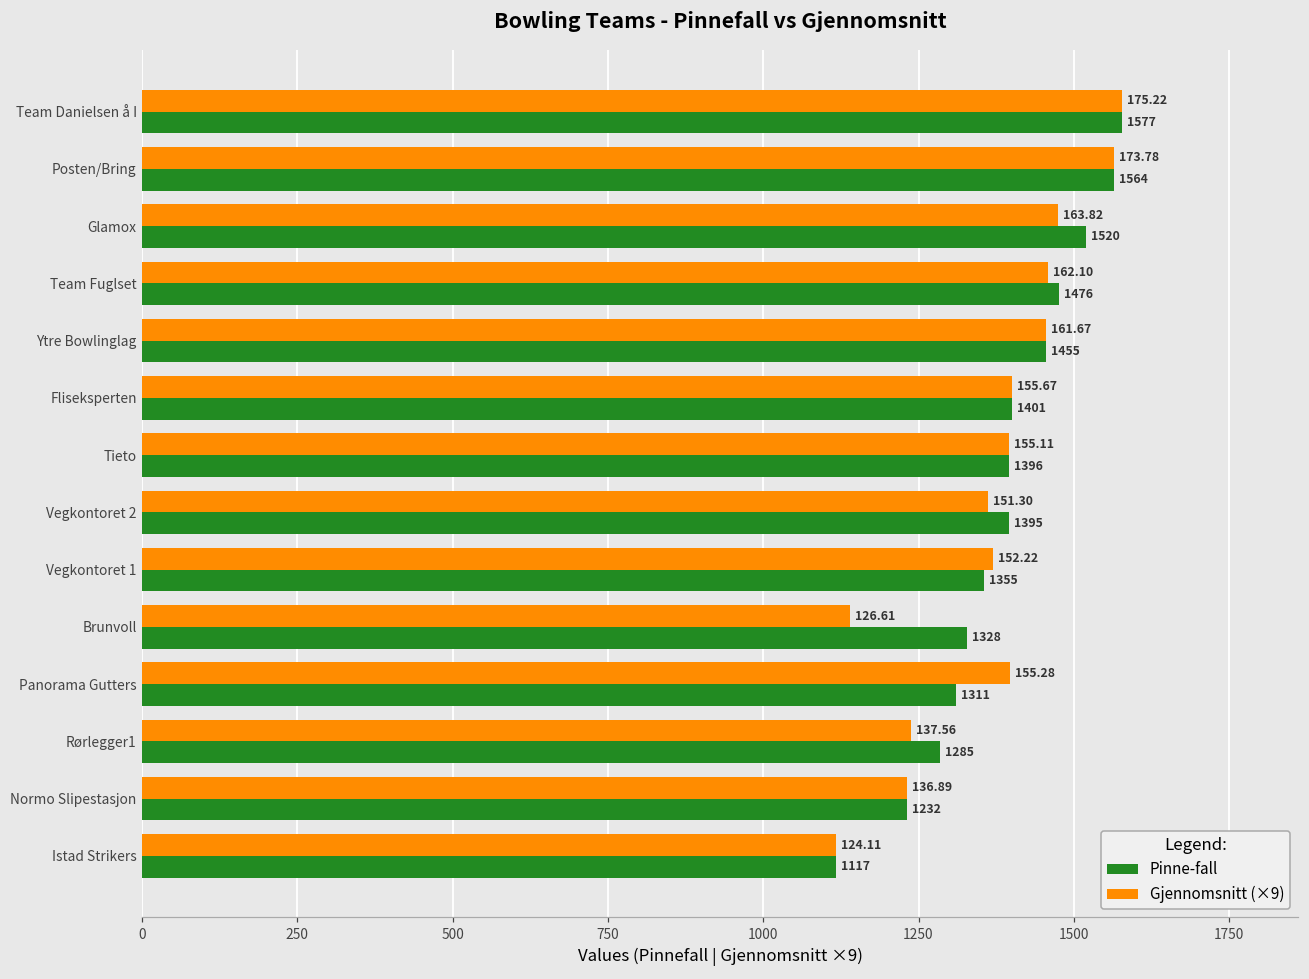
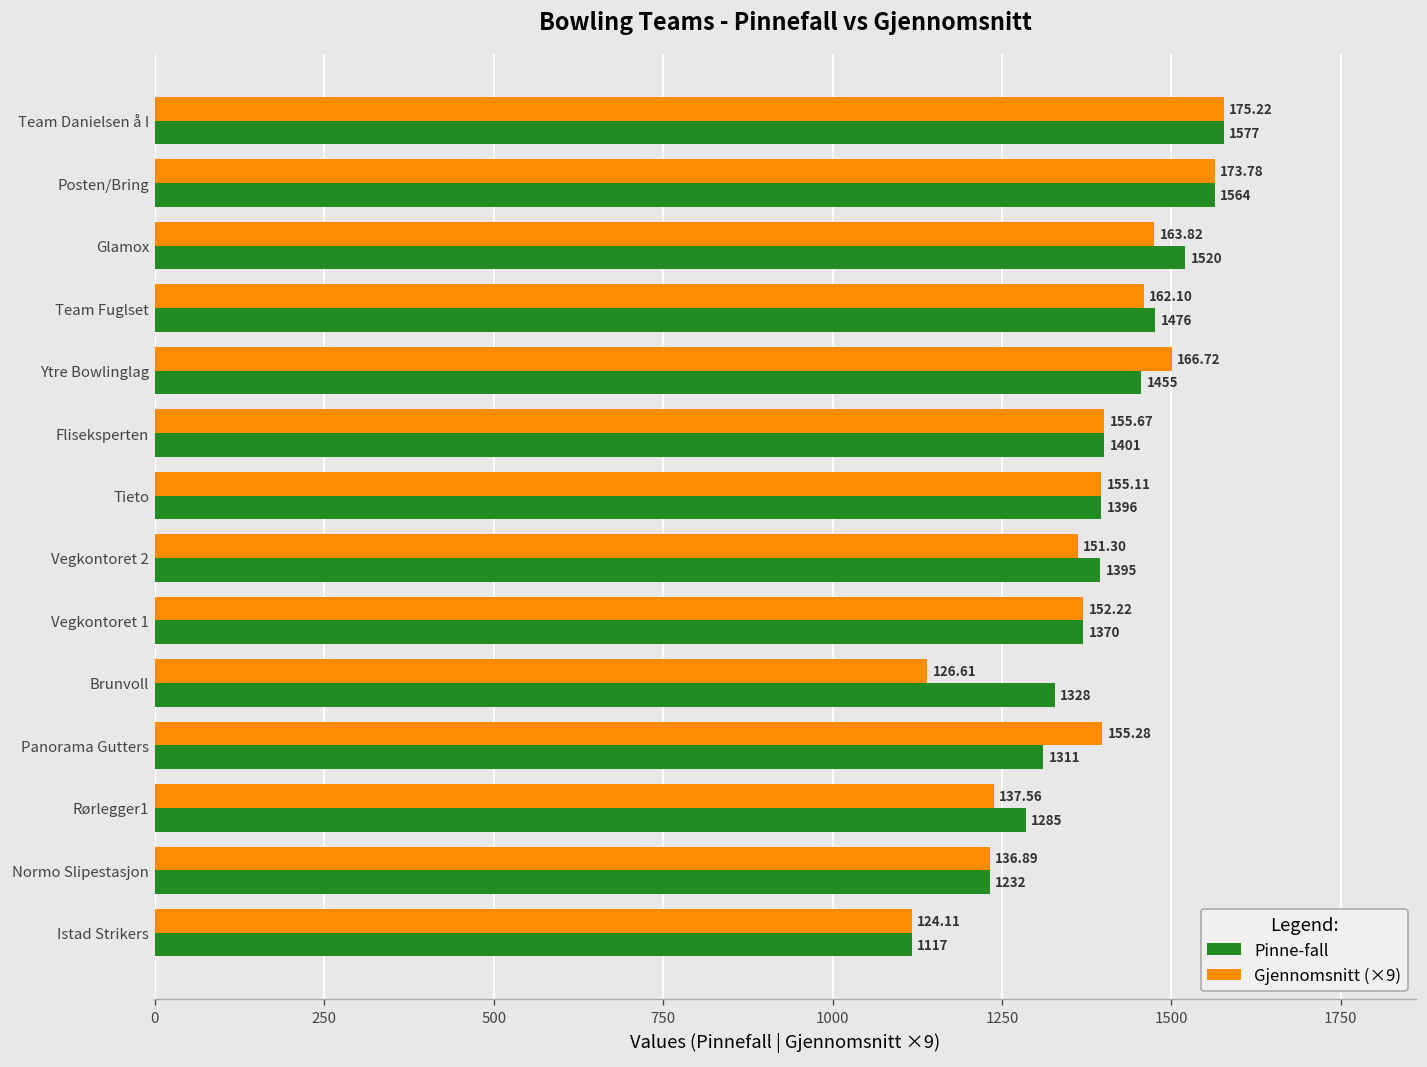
Gjennomsnitt (×9), Ytre Bowlinglag: 161.67 -> 166.72
Pinne-fall, Vegkontoret 1: 1355 -> 1370
